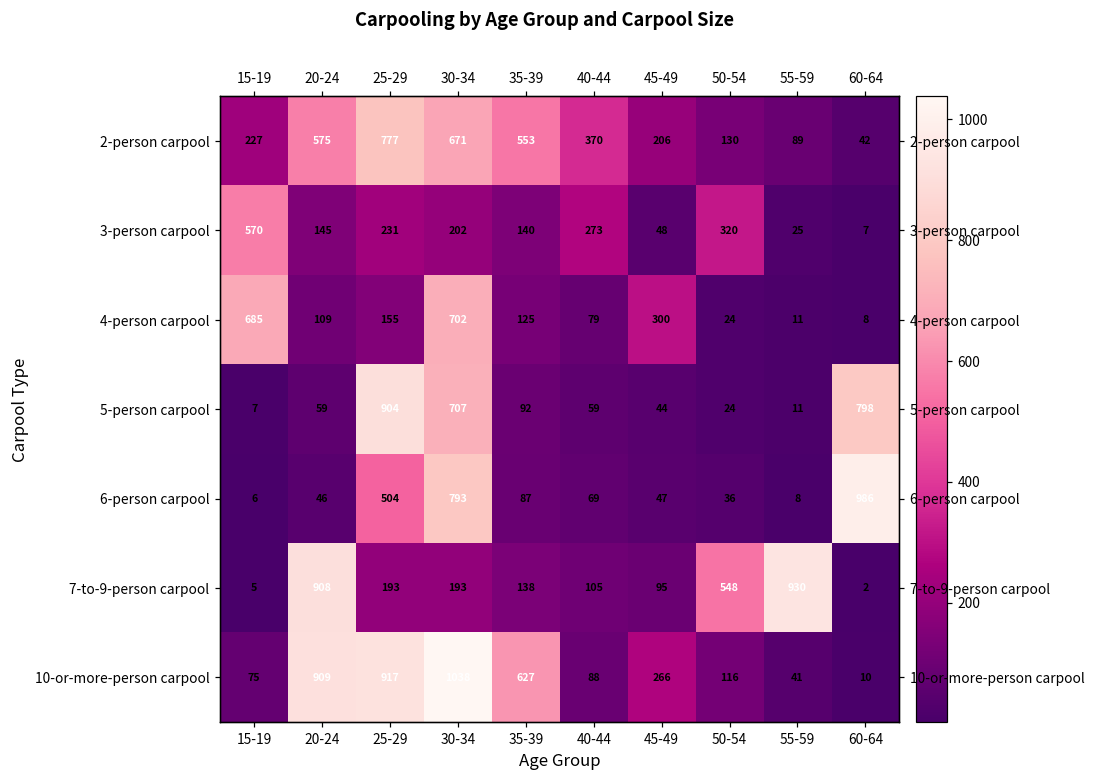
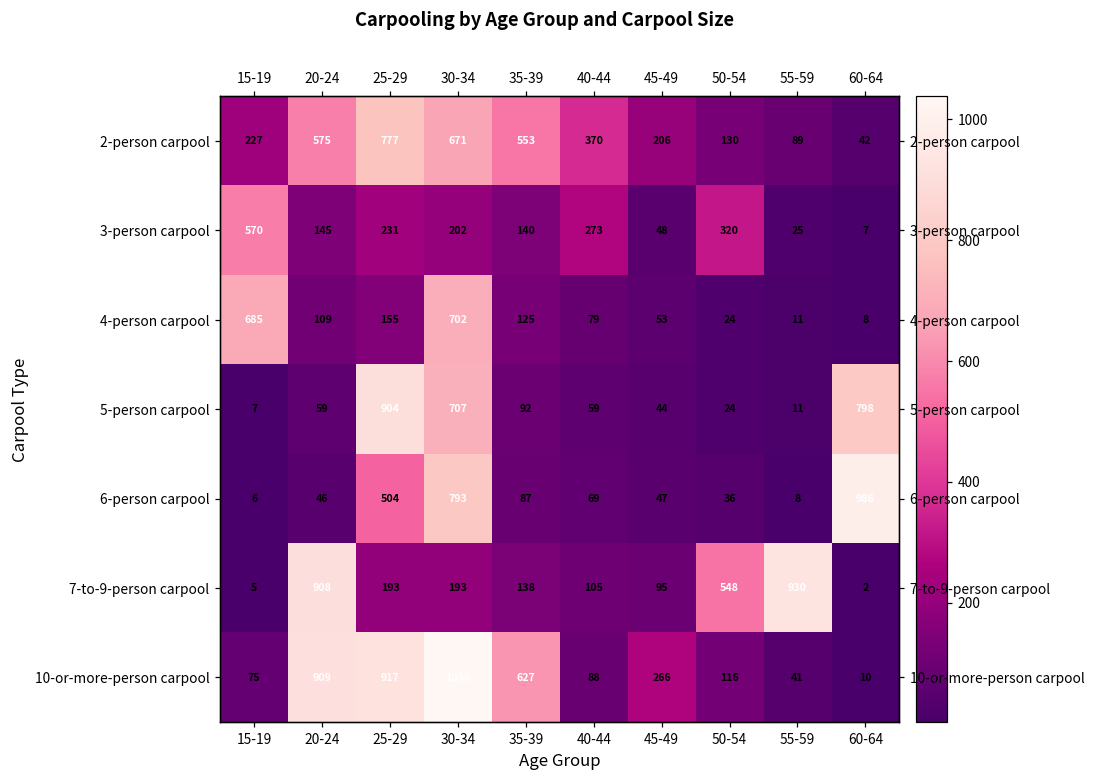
4-person carpool, 45-49: 300 -> 53
